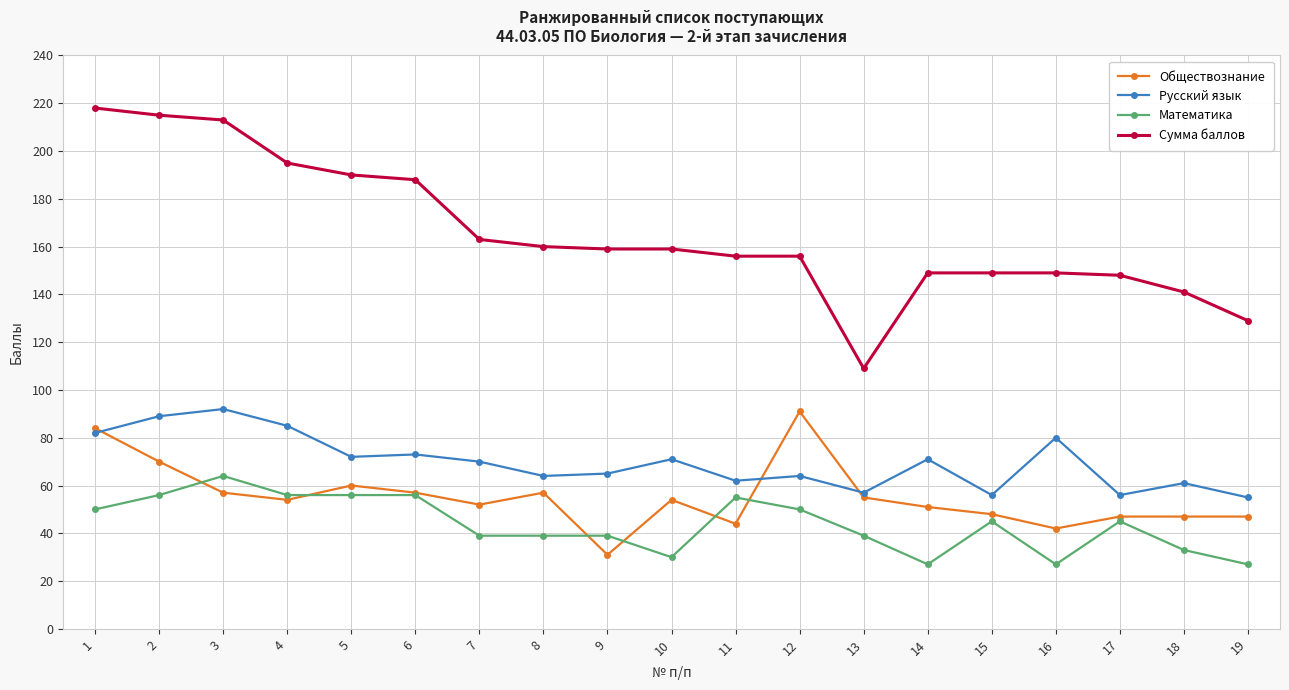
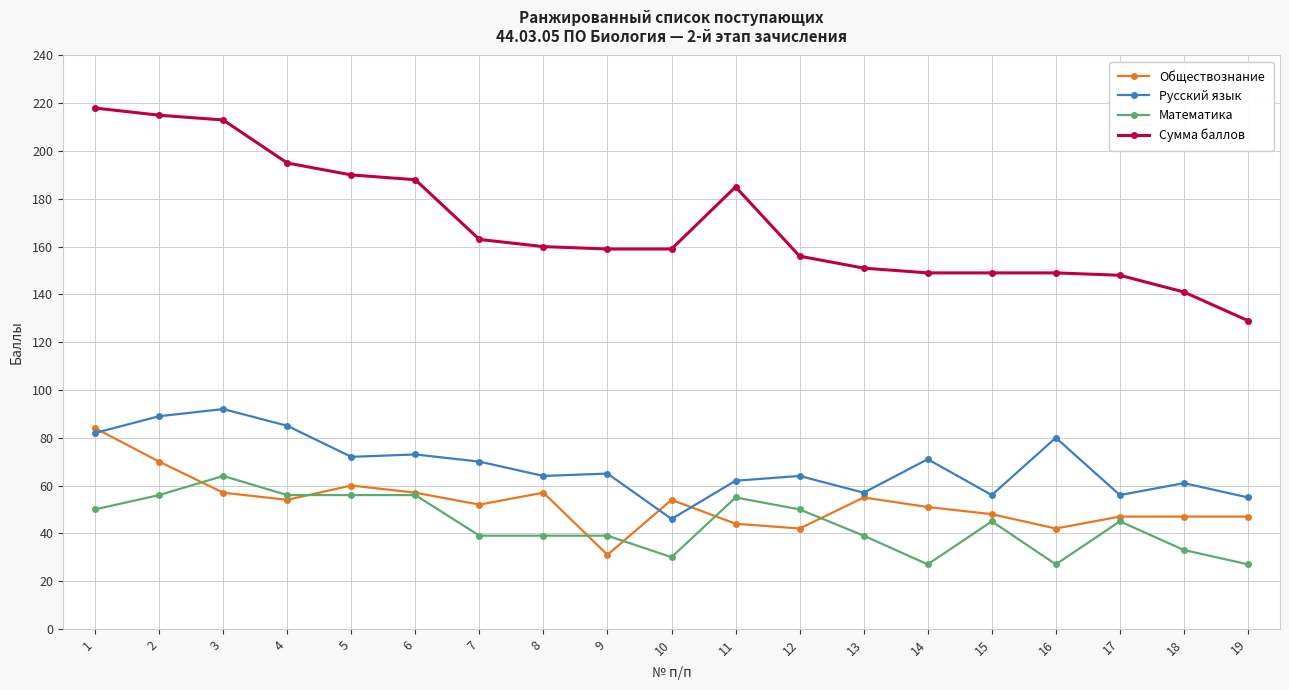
Русский язык, 10: 71 -> 46
Сумма баллов, 11: 156 -> 185
Обществознание, 12: 91 -> 42
Сумма баллов, 13: 109 -> 151
